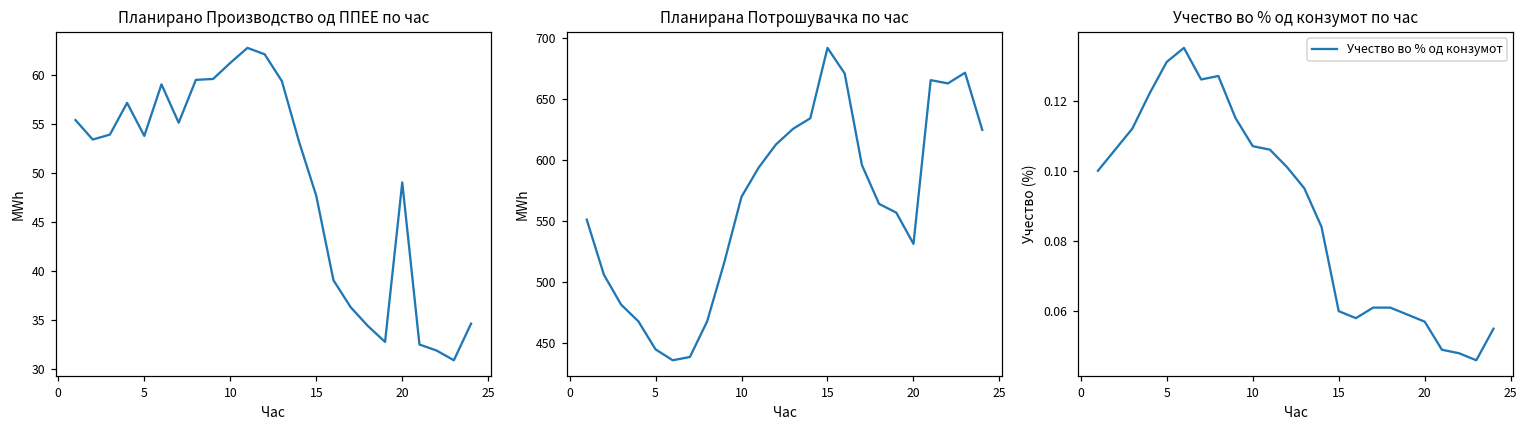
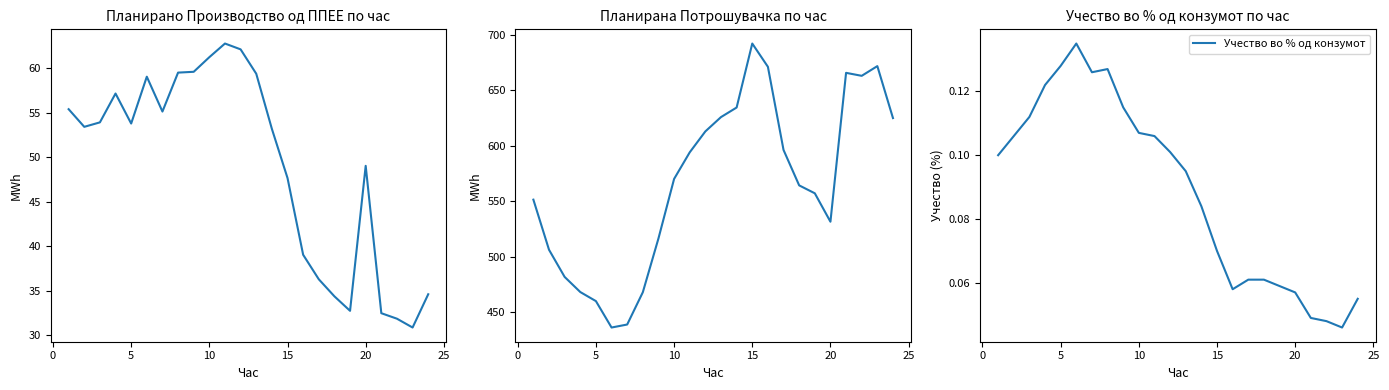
Планирана Потрошувачка по час, 5: 445 -> 460
Учество во % од конзумот по час, 5: 0.131 -> 0.128
Учество во % од конзумот по час, 15: 0.06 -> 0.07
